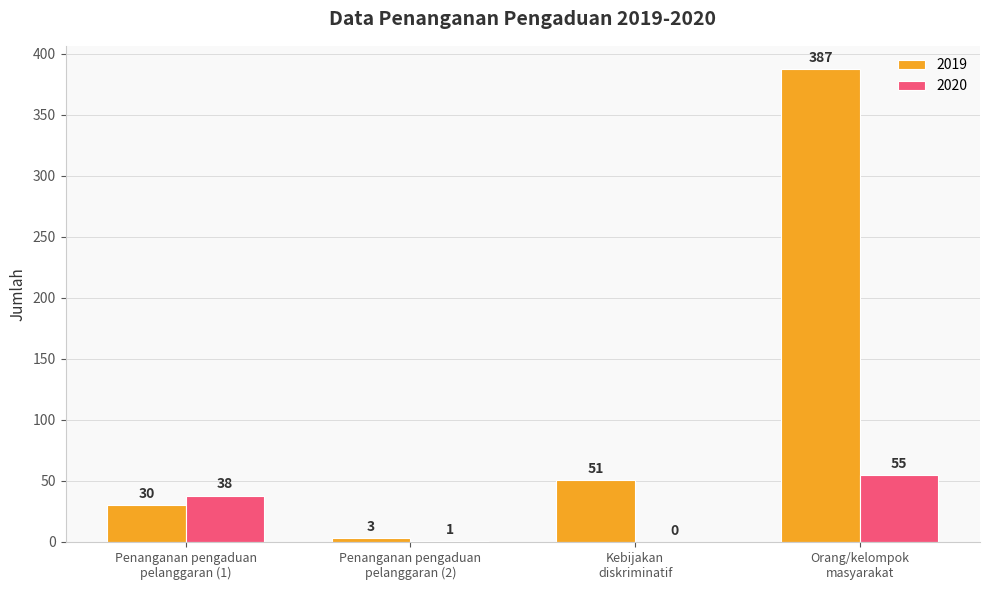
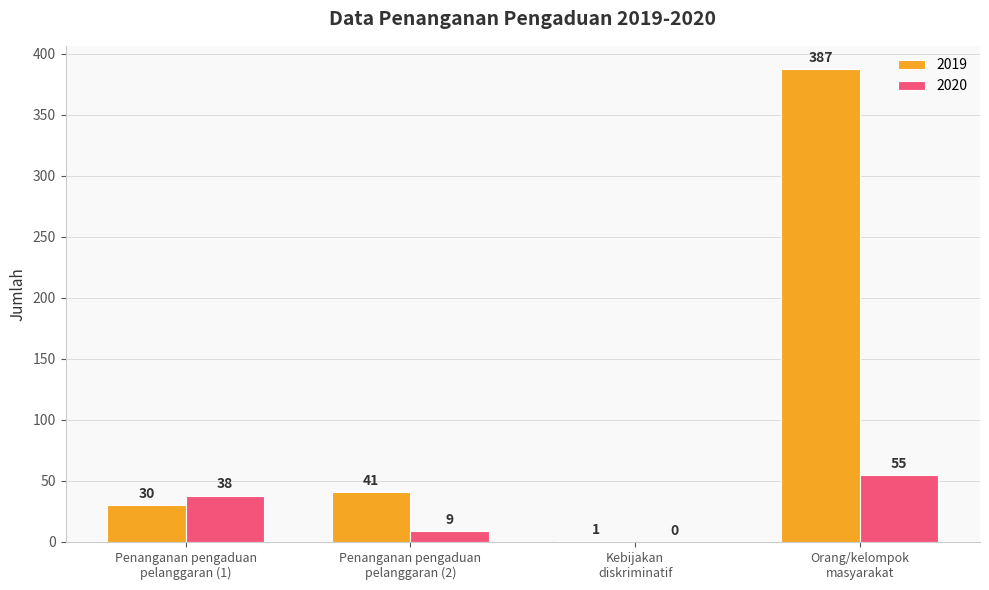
2019, Penanganan pengaduan pelanggaran (2): 3 -> 41
2020, Penanganan pengaduan pelanggaran (2): 1 -> 9
2019, Kebijakan diskriminatif: 51 -> 1
